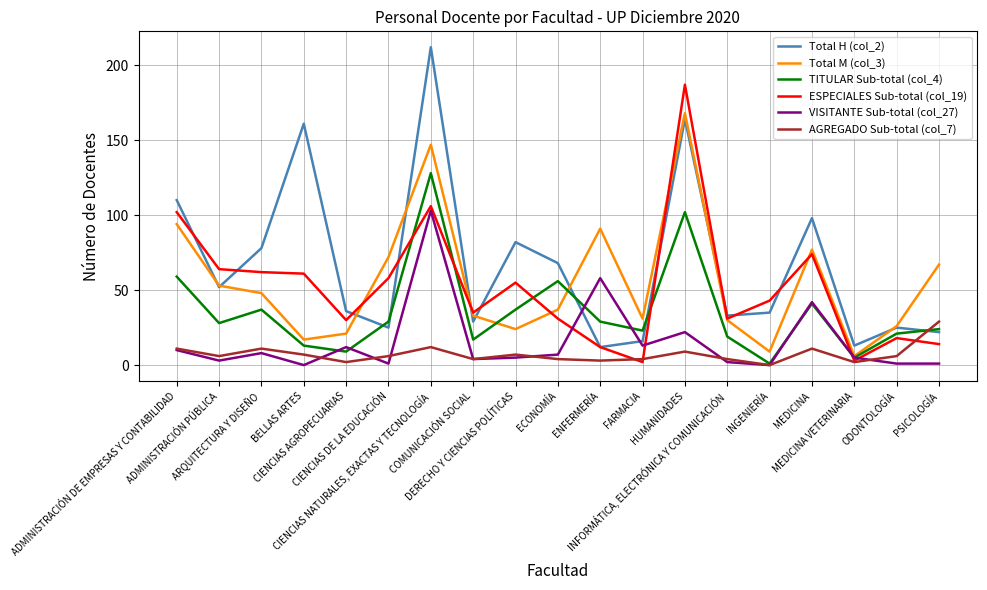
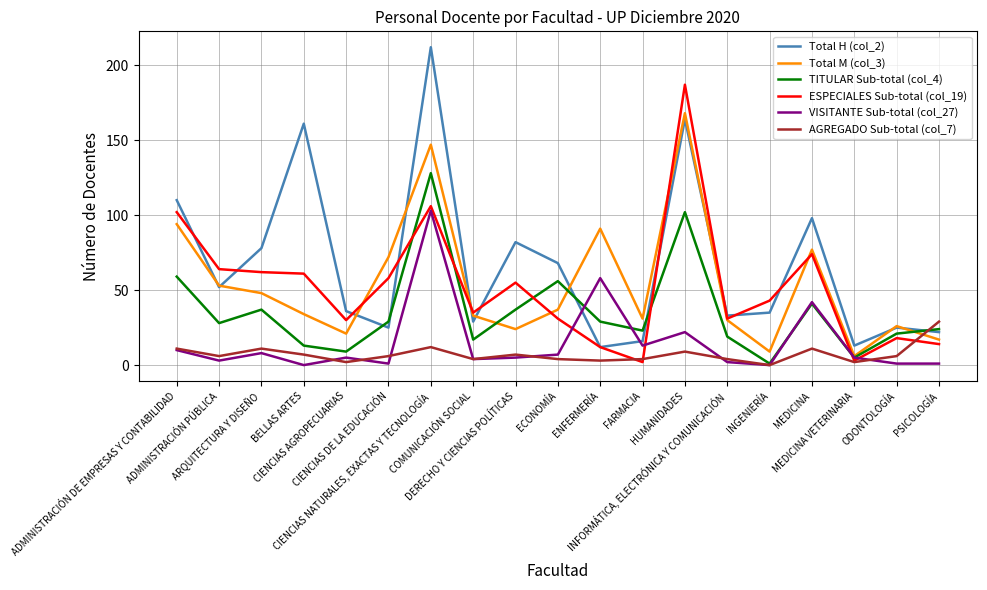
Total M (col_3), BELLAS ARTES: 17 -> 34
VISITANTE Sub-total (col_27), CIENCIAS AGROPECUARIAS: 12 -> 5
Total M (col_3), PSICOLOGÍA: 67 -> 17
